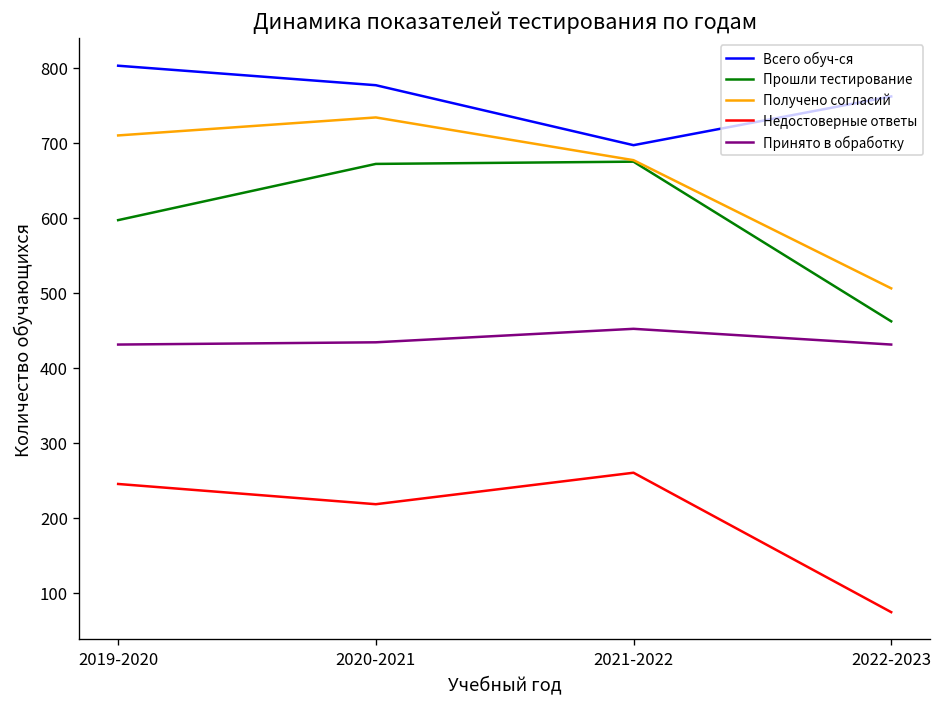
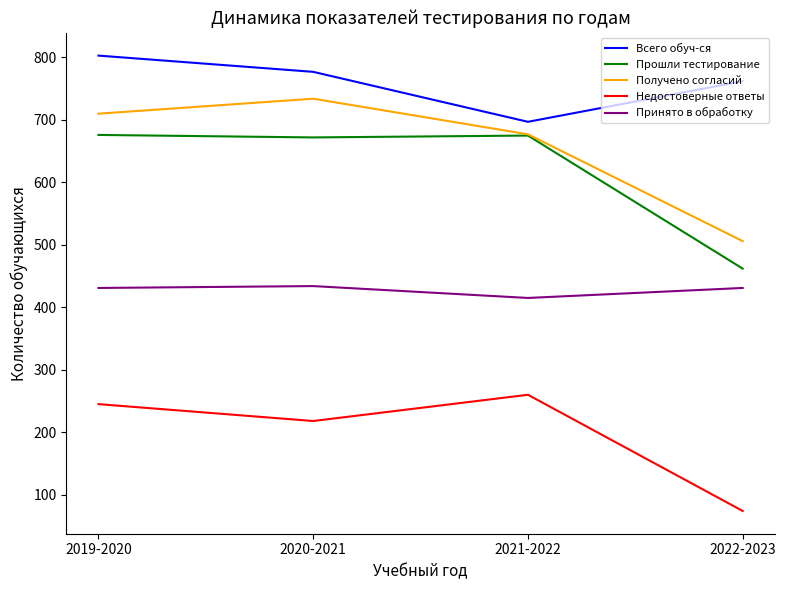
Прошли тестирование, 2019-2020: 600 -> 680
Принято в обработку, 2021-2022: 450 -> 420
